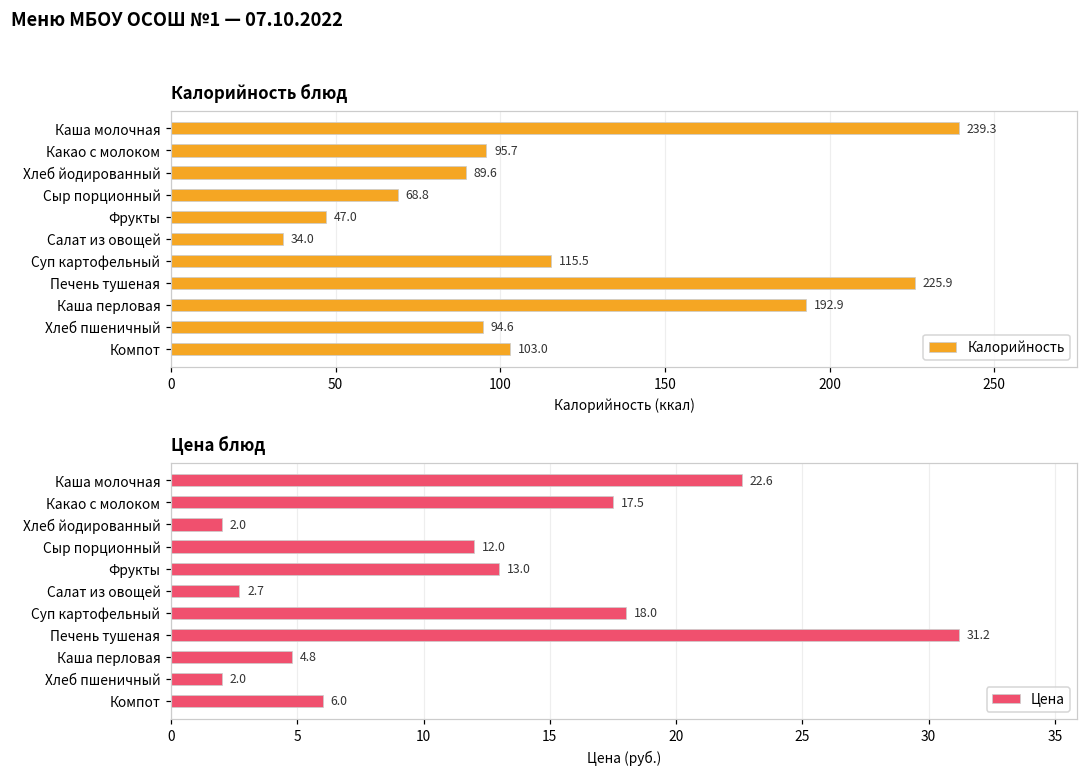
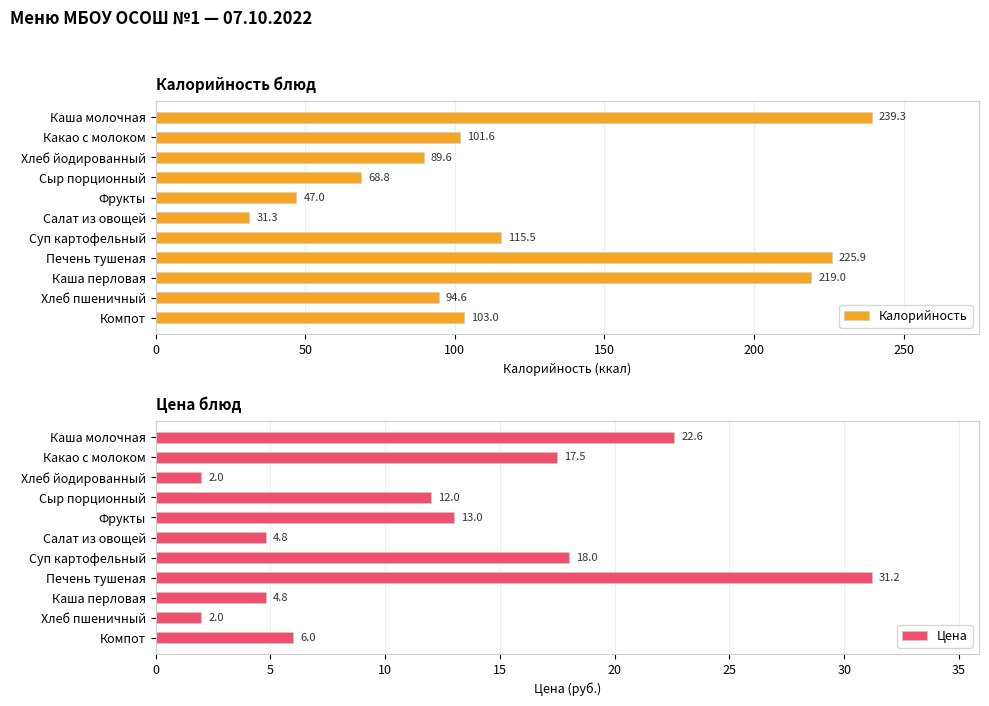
Калорийность блюд, Какао с молоком: 95.7 -> 101.6
Калорийность блюд, Салат из овощей: 34.0 -> 31.3
Калорийность блюд, Каша перловая: 192.9 -> 219.0
Цена блюд, Салат из овощей: 2.7 -> 4.8
